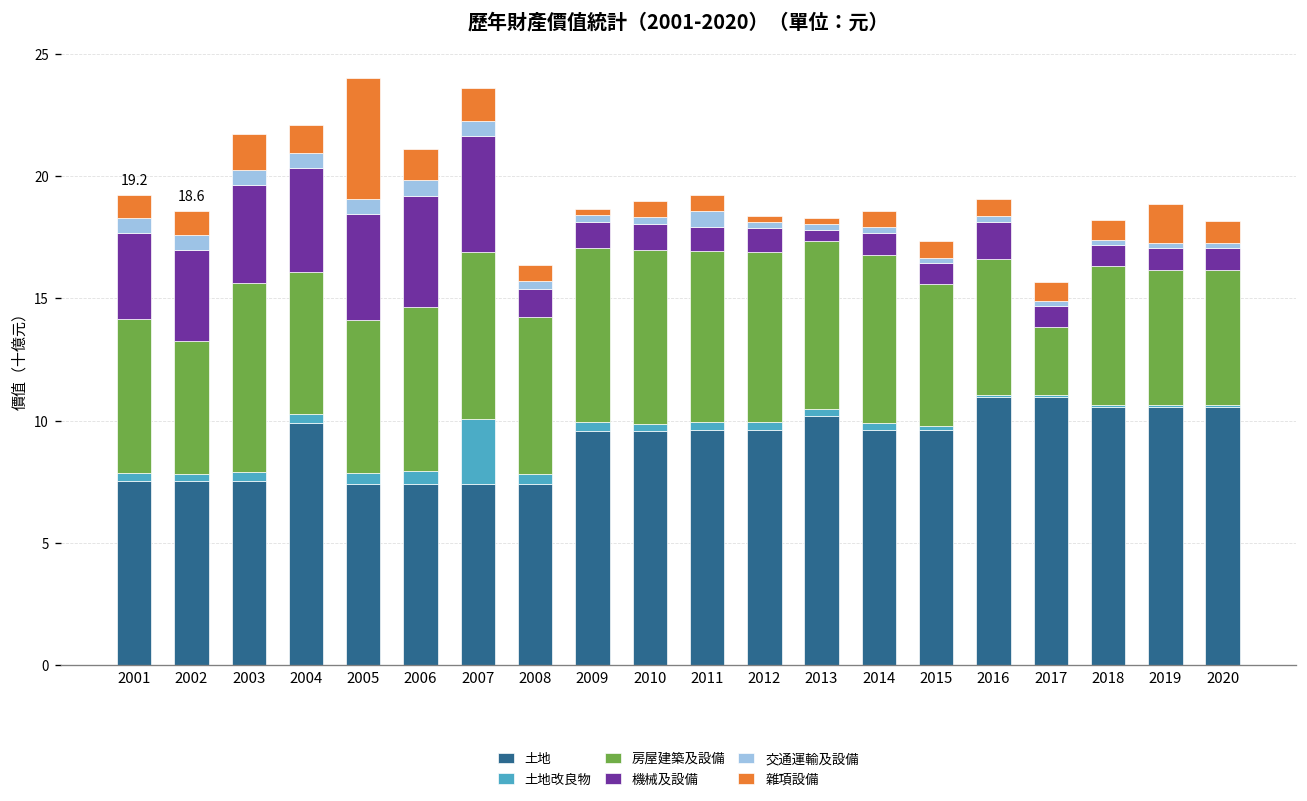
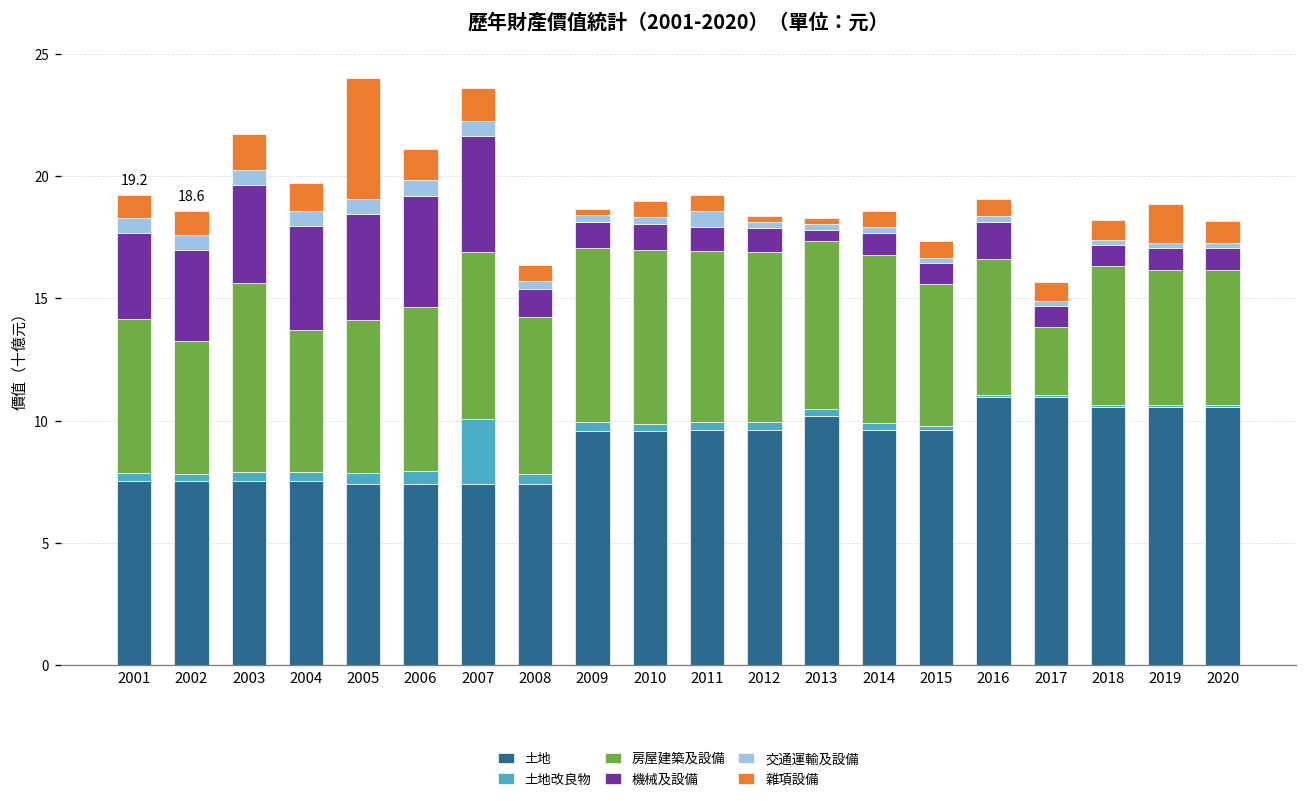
土地, 2004: 9.9 -> 7.5
